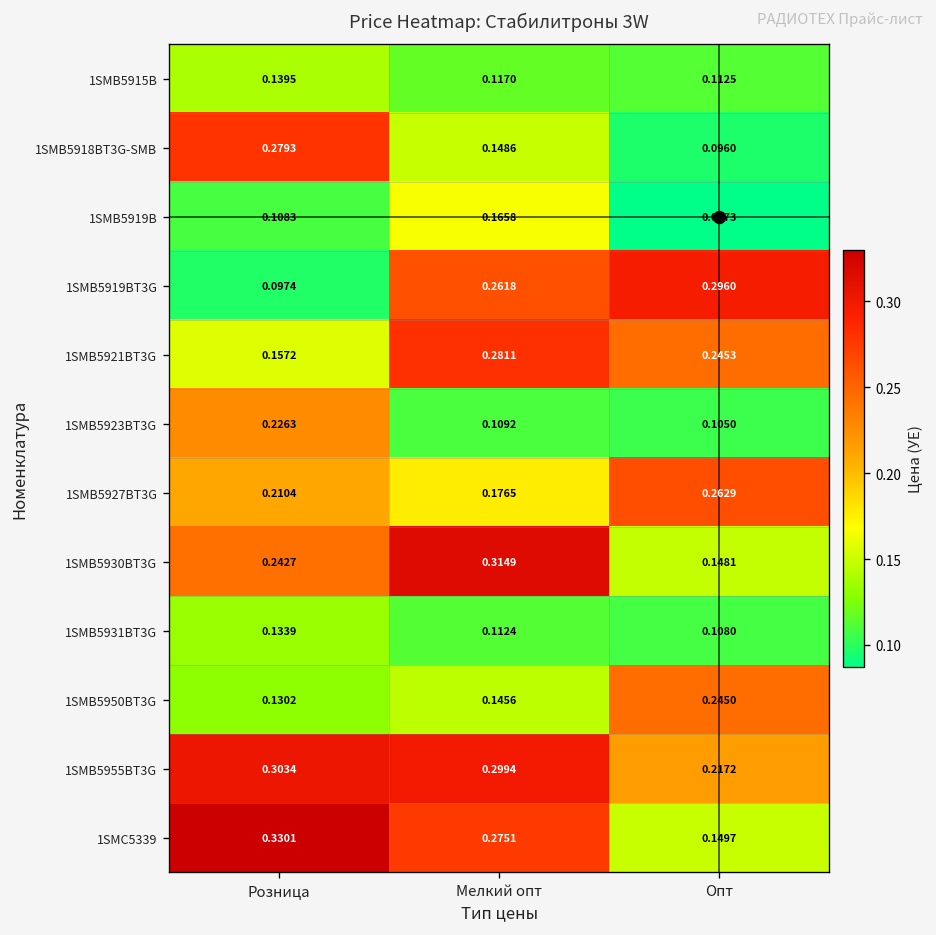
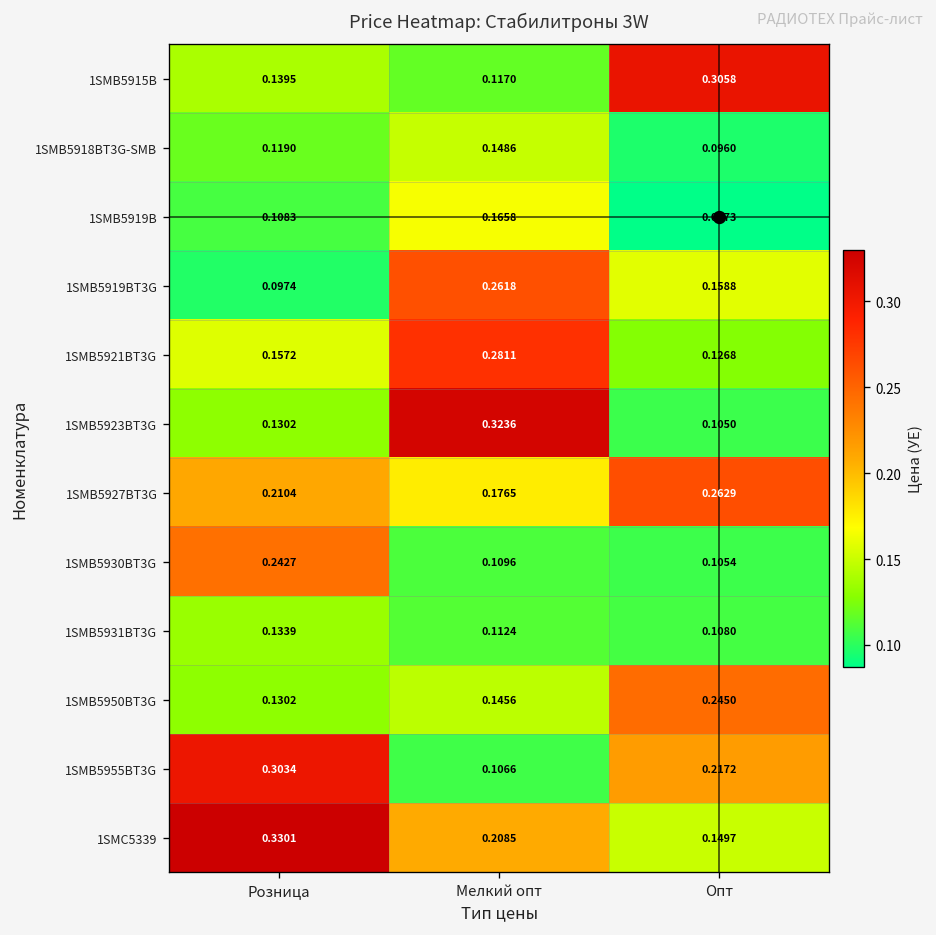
1SMB5915B, Опт: 0.1125 -> 0.3058
1SMB5918BT3G-SMB, Розница: 0.2793 -> 0.1190
1SMB5919BT3G, Опт: 0.2960 -> 0.1588
1SMB5921BT3G, Опт: 0.2453 -> 0.1268
1SMB5923BT3G, Розница: 0.2263 -> 0.1302
1SMB5923BT3G, Мелкий опт: 0.1092 -> 0.3236
1SMB5930BT3G, Мелкий опт: 0.3149 -> 0.1096
1SMB5930BT3G, Опт: 0.1481 -> 0.1054
1SMB5955BT3G, Мелкий опт: 0.2994 -> 0.1066
1SMC5339, Мелкий опт: 0.2751 -> 0.2085
